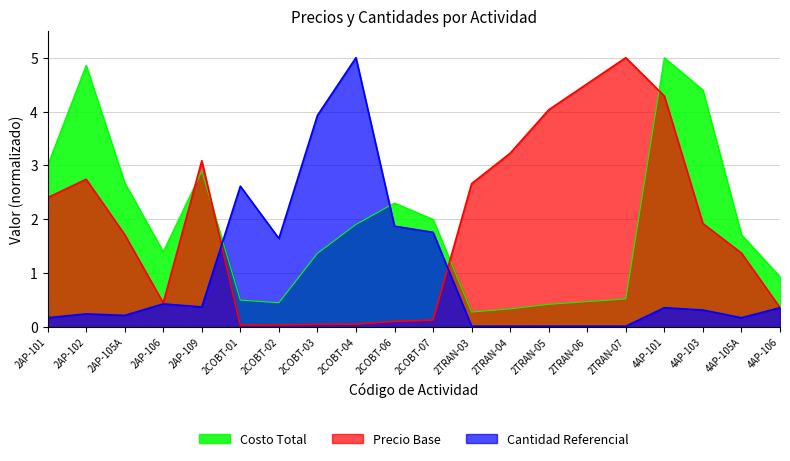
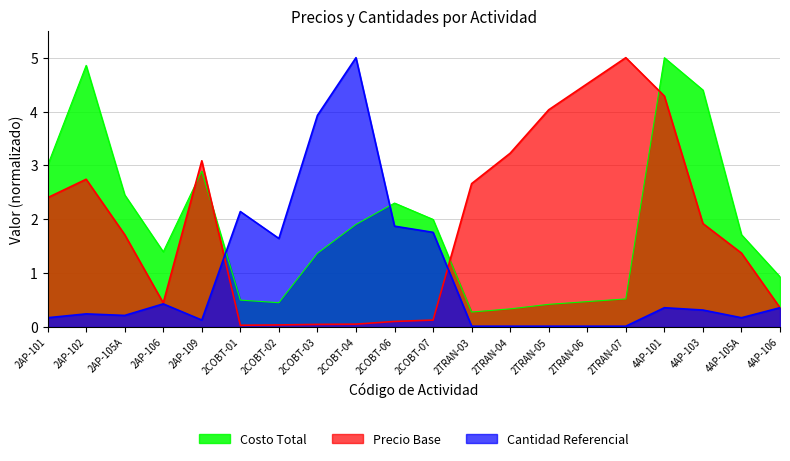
Costo Total, 2AP-105A: 2.7 -> 2.5
Cantidad Referencial, 2AP-109: 0.4 -> 0.1
Cantidad Referencial, 2COBT-01: 2.6 -> 2.1
